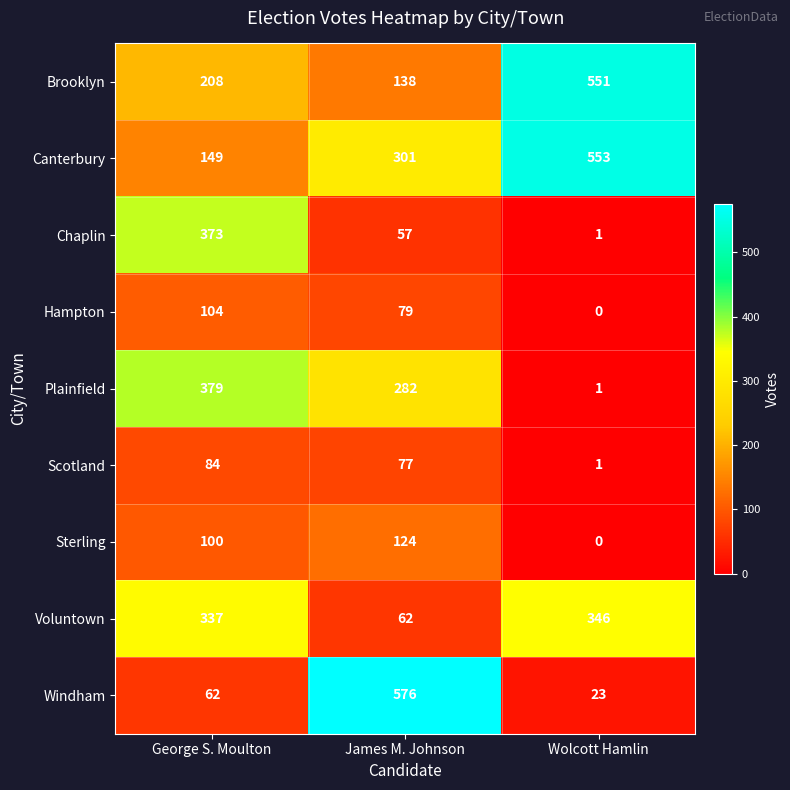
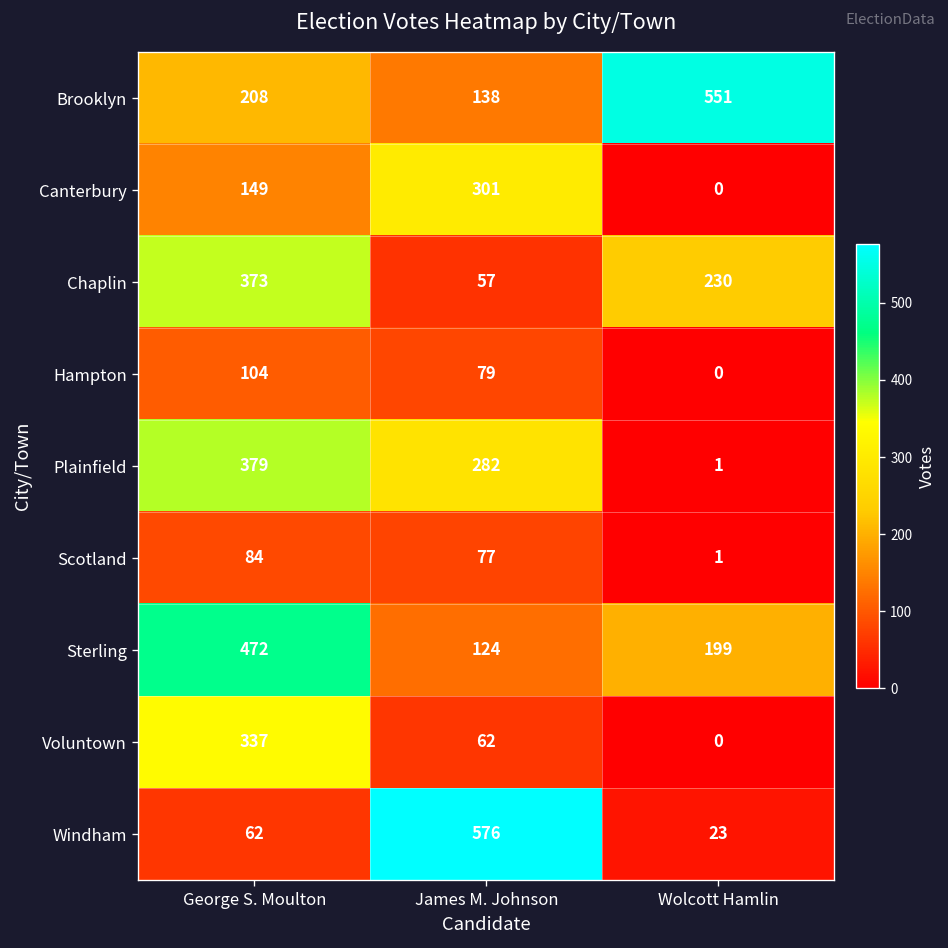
Canterbury, Wolcott Hamlin: 553 -> 0
Chaplin, Wolcott Hamlin: 1 -> 230
Sterling, George S. Moulton: 100 -> 472
Sterling, Wolcott Hamlin: 0 -> 199
Voluntown, Wolcott Hamlin: 346 -> 0
